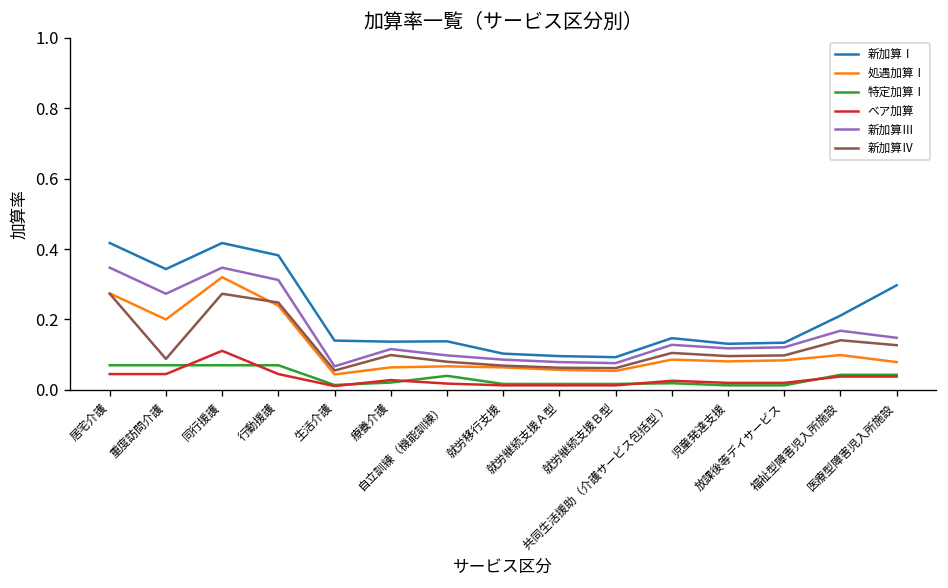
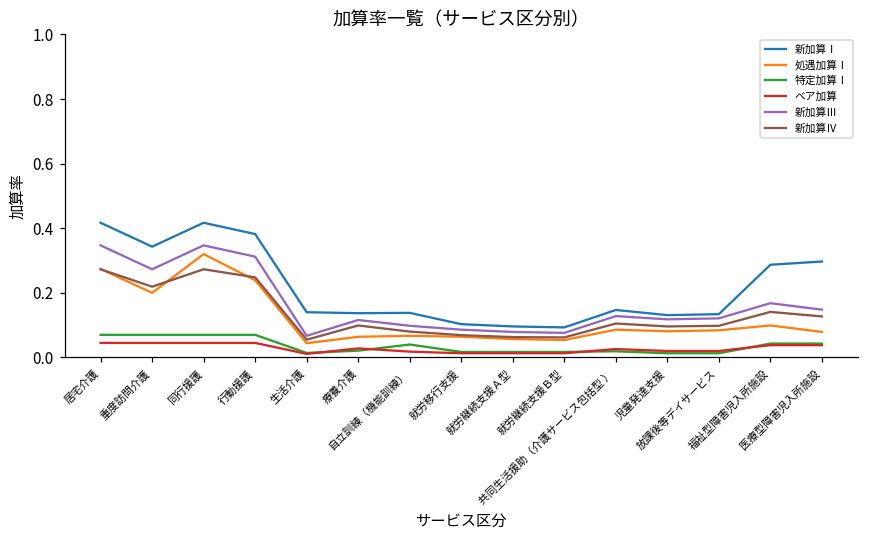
新加算Ⅳ, 重度訪問介護: 0.09 -> 0.22
ベア加算, 同行援護: 0.11 -> 0.05
新加算Ⅰ, 福祉型障害児入所施設: 0.21 -> 0.29
